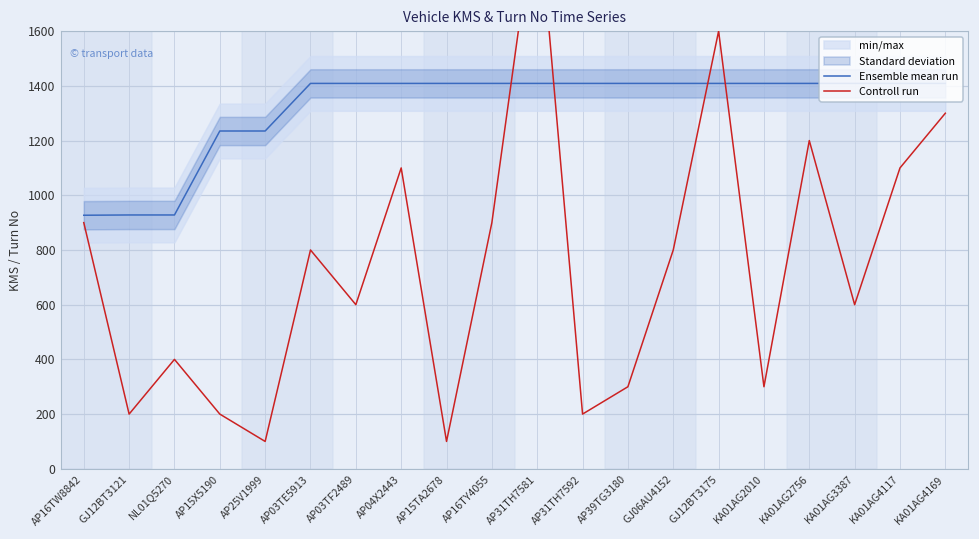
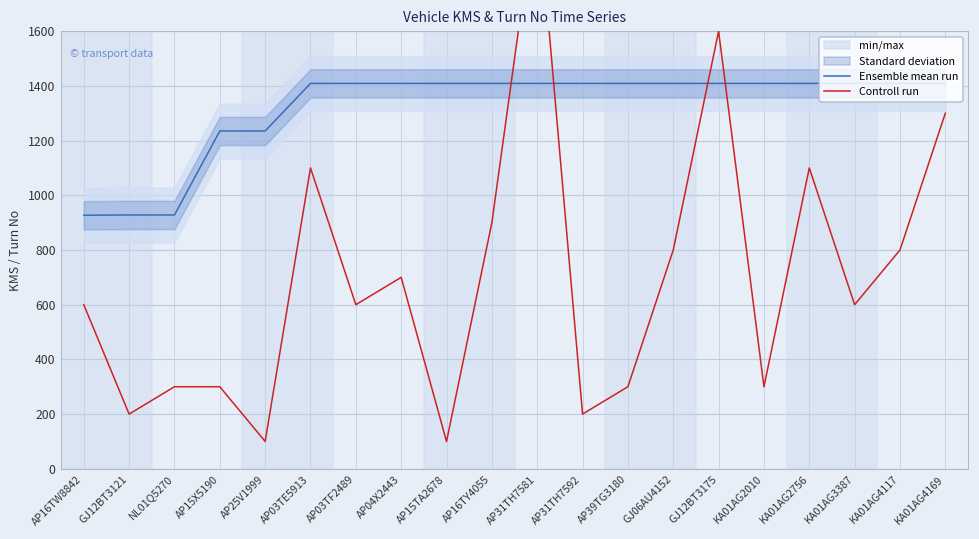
Controll run, AP16TW8842: 900 -> 600
Controll run, NL01Q5270: 400 -> 300
Controll run, AP15X5190: 200 -> 300
Controll run, AP03TE5913: 800 -> 1100
Controll run, AP04X2443: 1100 -> 700
Controll run, KA01AG2756: 1200 -> 1100
Controll run, KA01AG4117: 1100 -> 800
